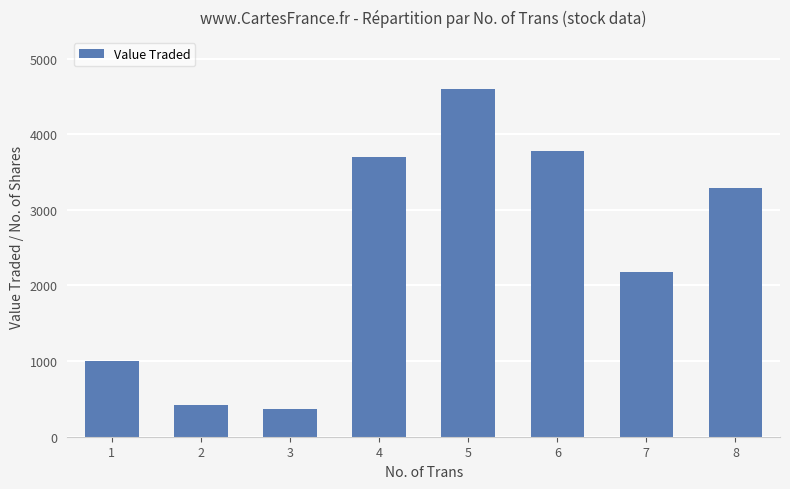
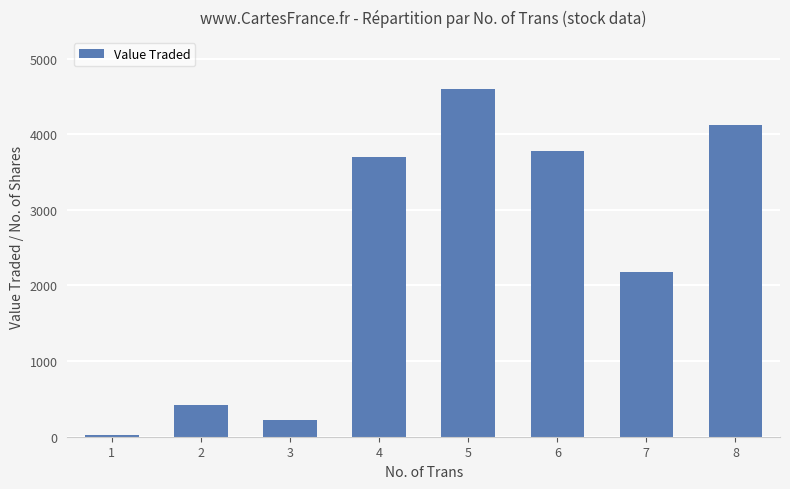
1: 1000 -> 0
3: 400 -> 200
8: 3300 -> 4100
